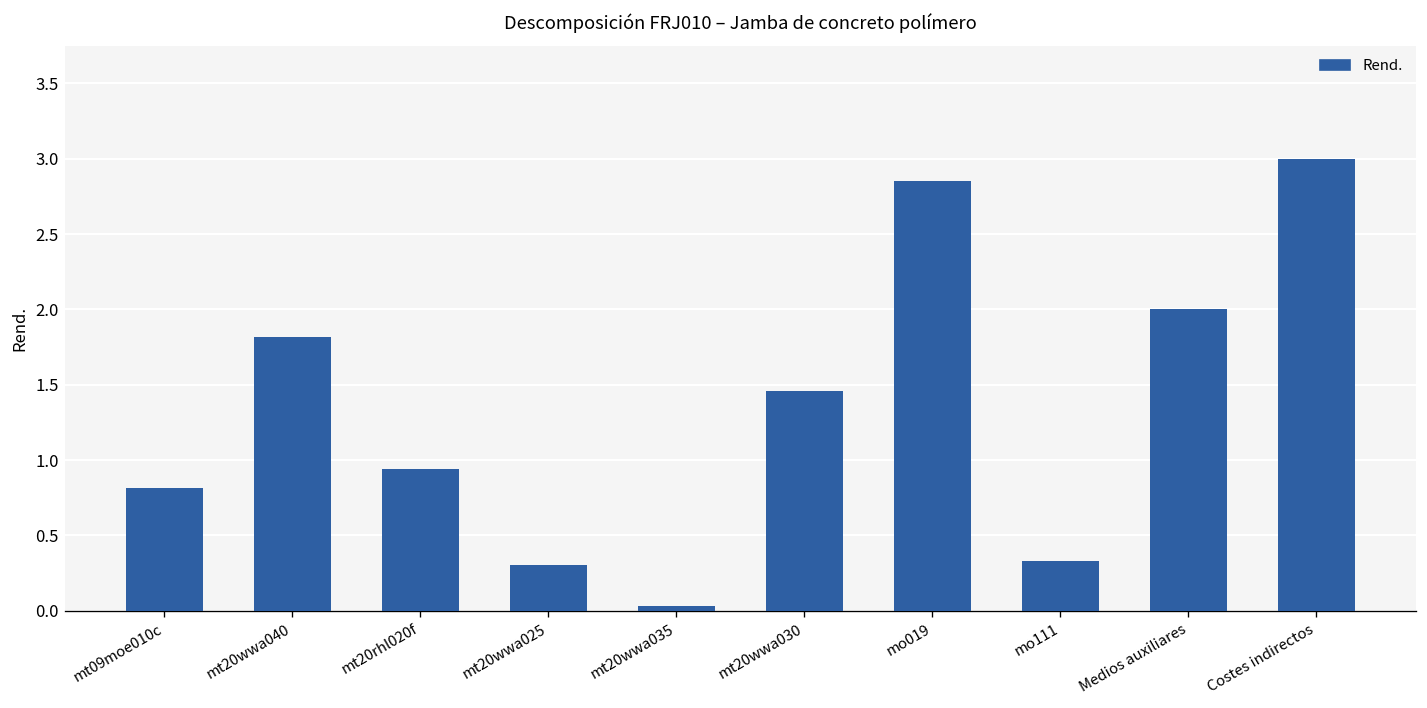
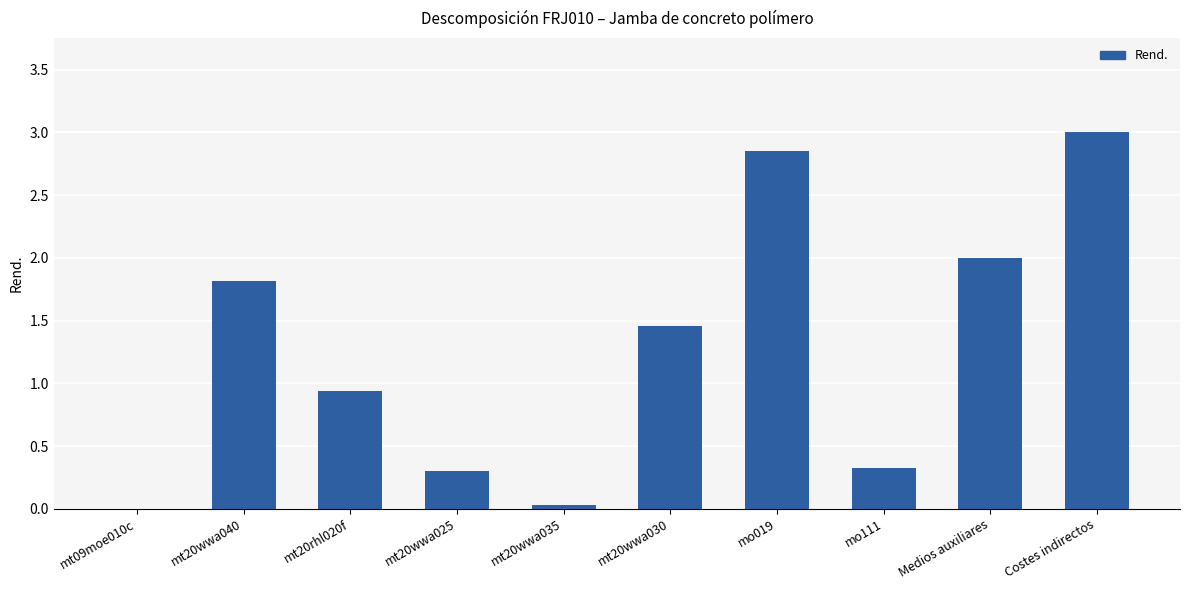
mt09moe010c: 0.82 -> 0.00
